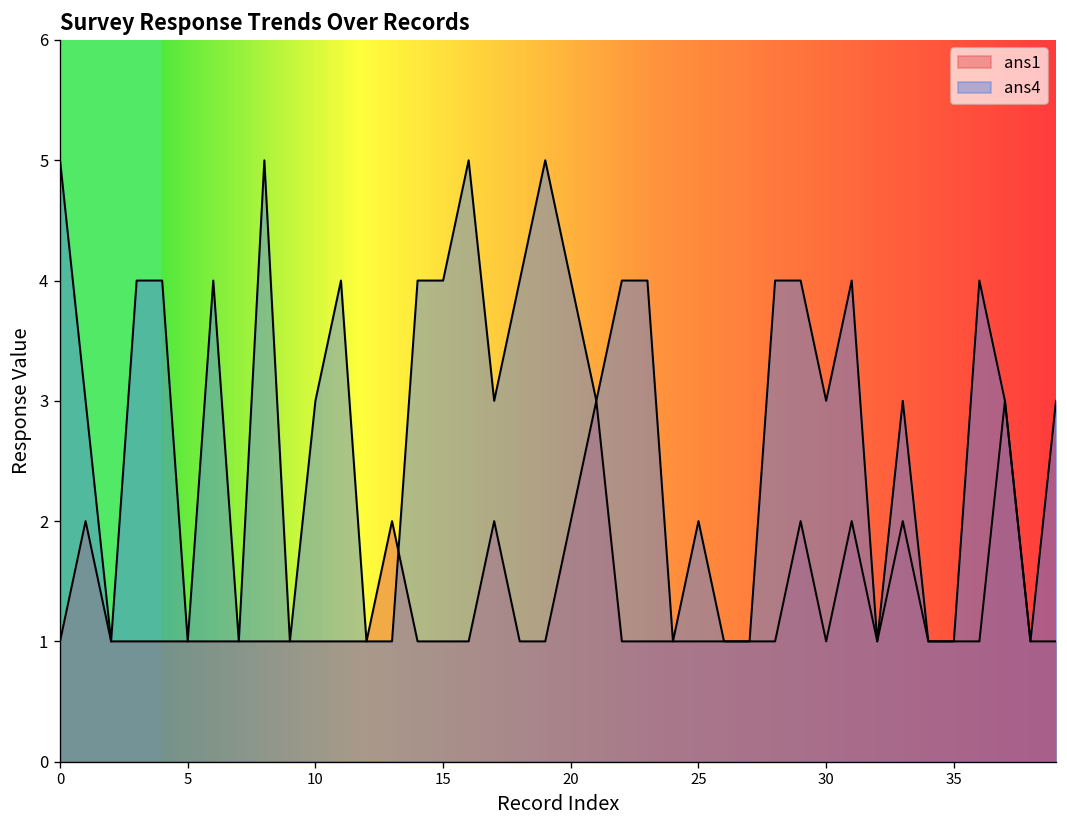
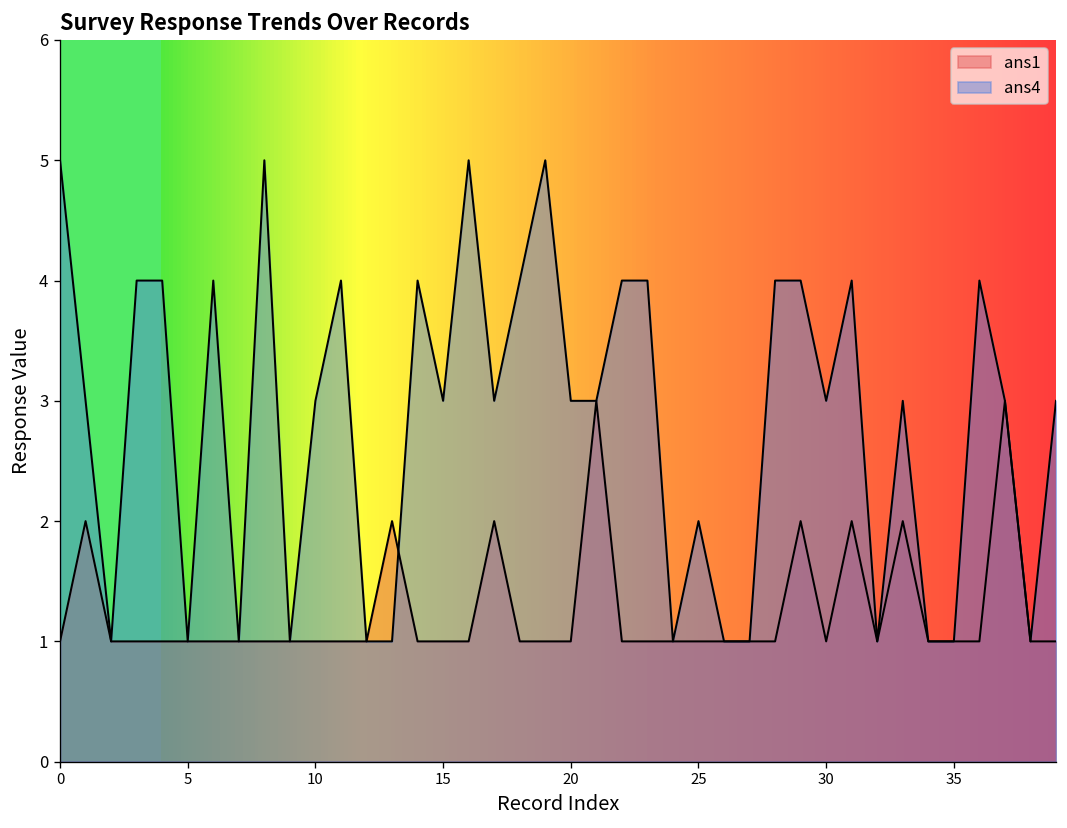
ans4, 15: 4 -> 3
ans1, 20: 2 -> 1
ans4, 20: 4 -> 3
